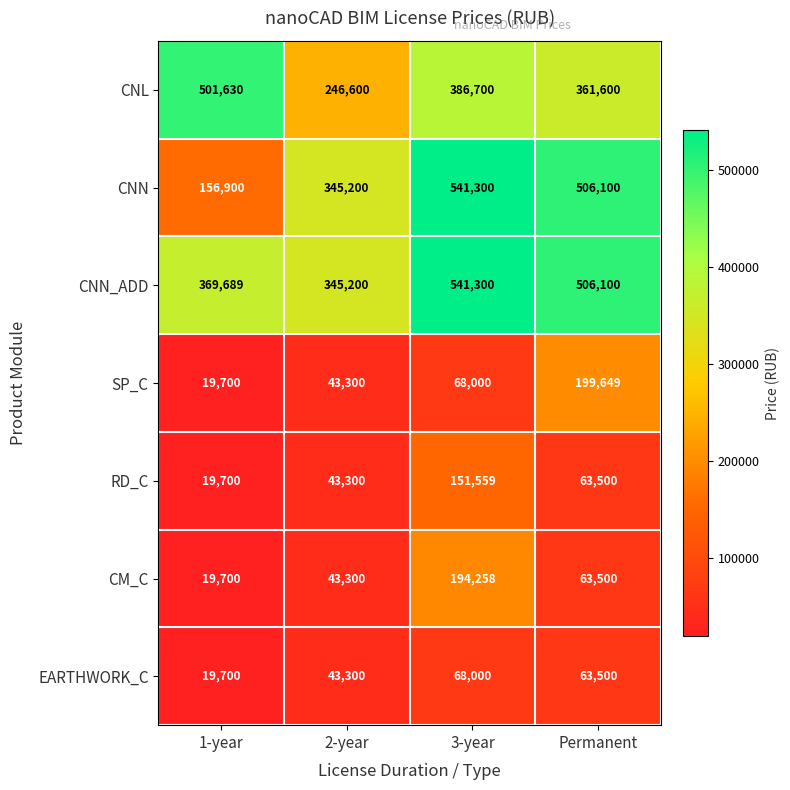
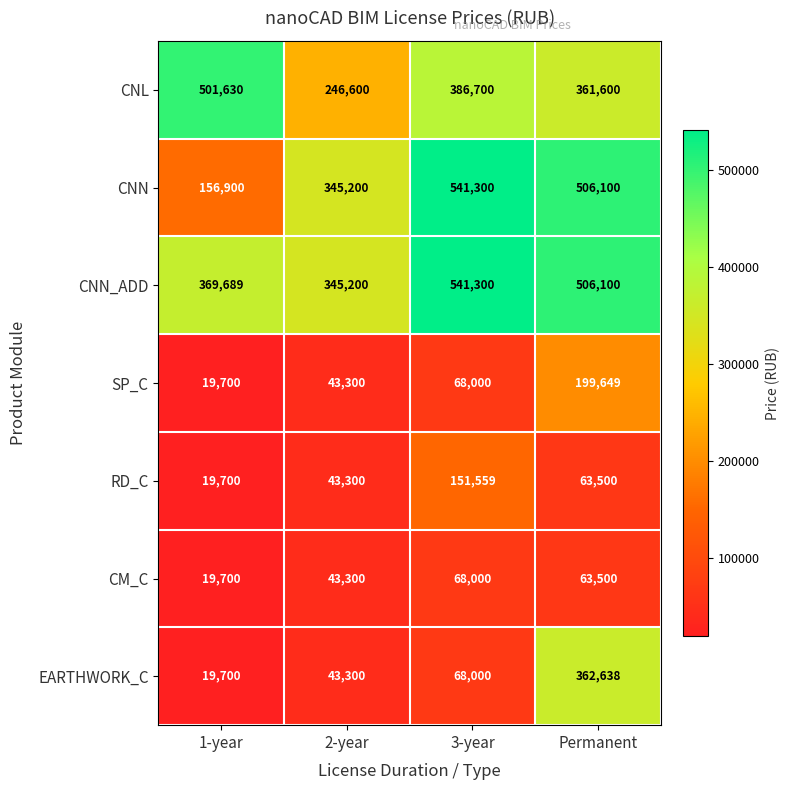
CM_C, 3-year: 194,258 -> 68,000
EARTHWORK_C, Permanent: 63,500 -> 362,638
